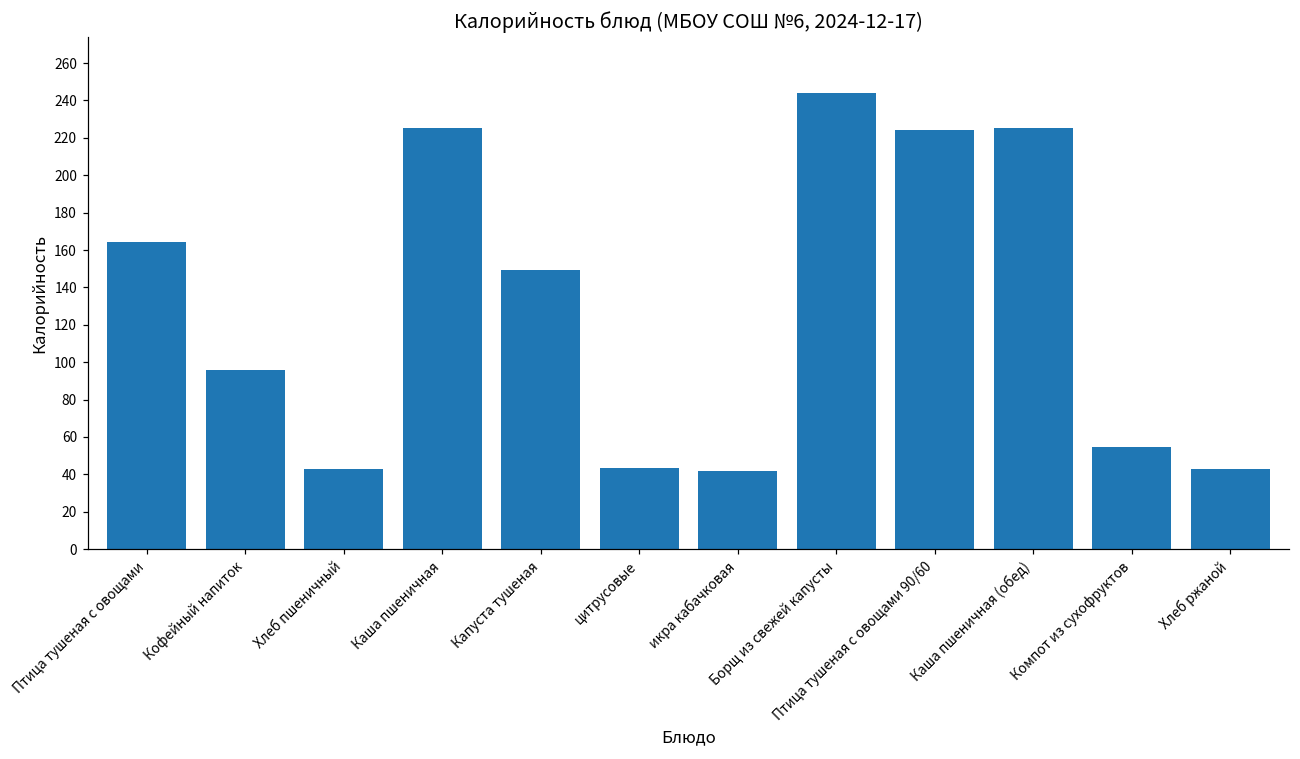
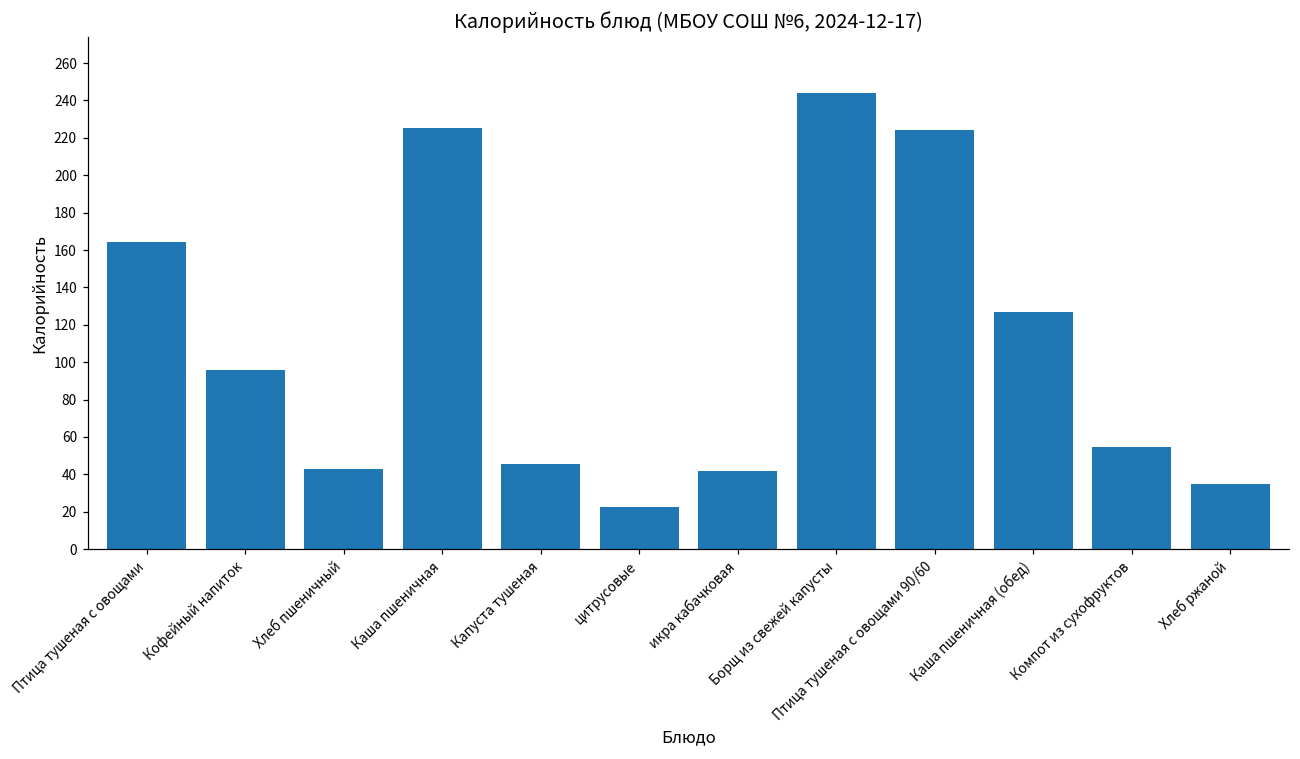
Капуста тушеная: 149 -> 45
цитрусовые: 43 -> 22
Каша пшеничная (обед): 225 -> 127
Хлеб ржаной: 43 -> 35
